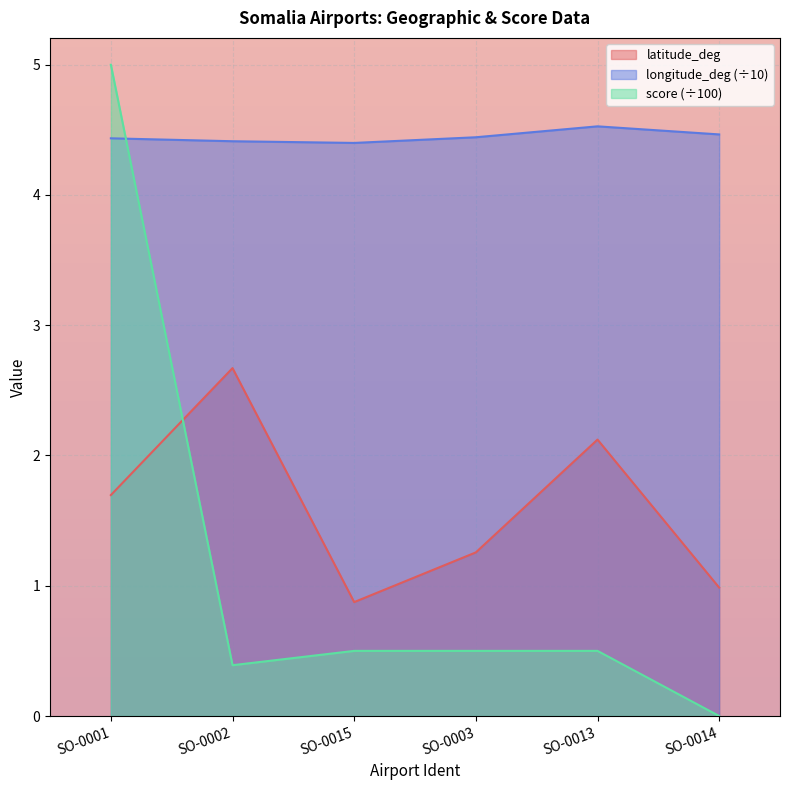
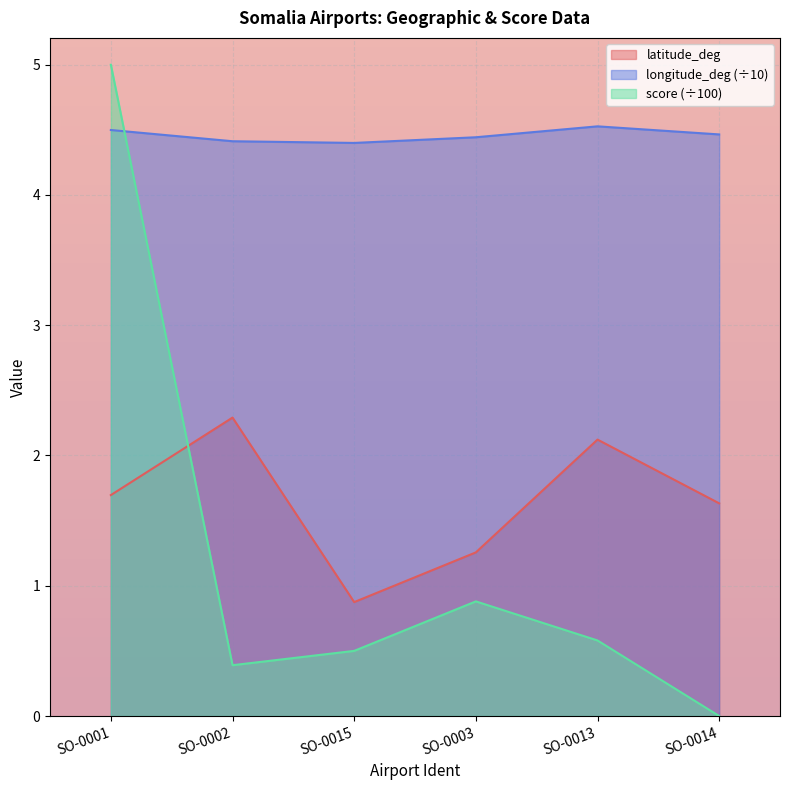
longitude_deg (÷10), SO-0001: 4.43 -> 4.50
latitude_deg, SO-0002: 2.67 -> 2.29
score (÷100), SO-0003: 0.50 -> 0.88
score (÷100), SO-0013: 0.50 -> 0.58
latitude_deg, SO-0014: 0.99 -> 1.63
